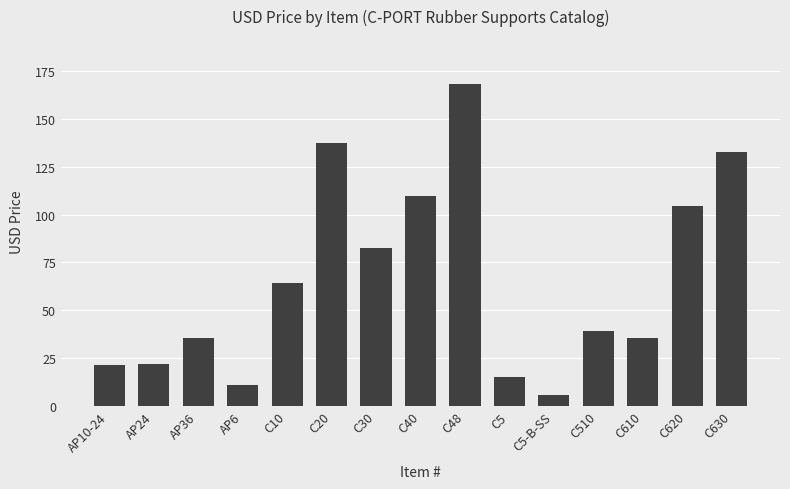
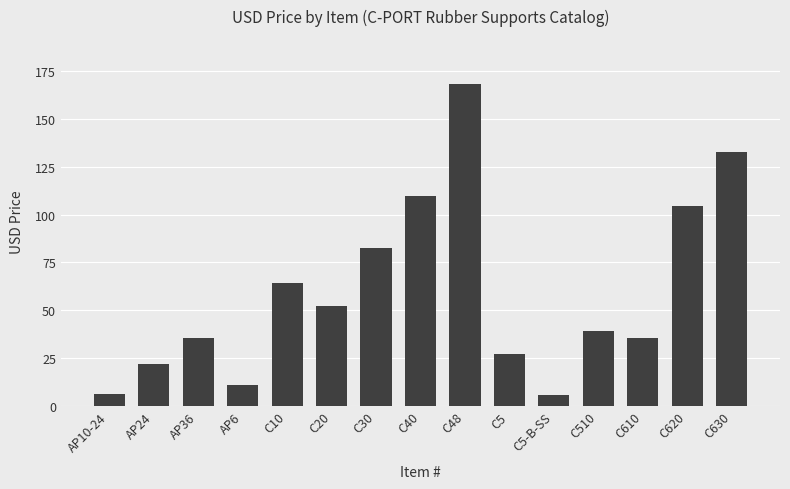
AP10-24: 21 -> 6
C20: 138 -> 52
C5: 15 -> 27
